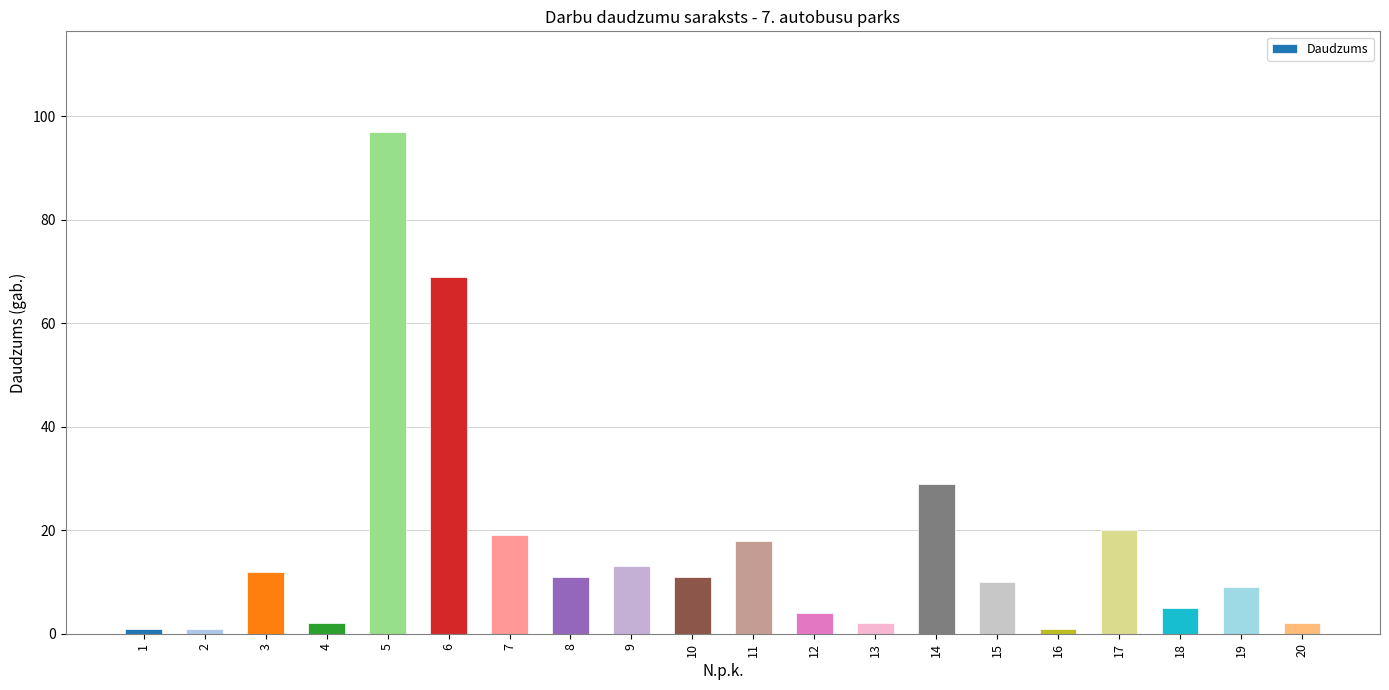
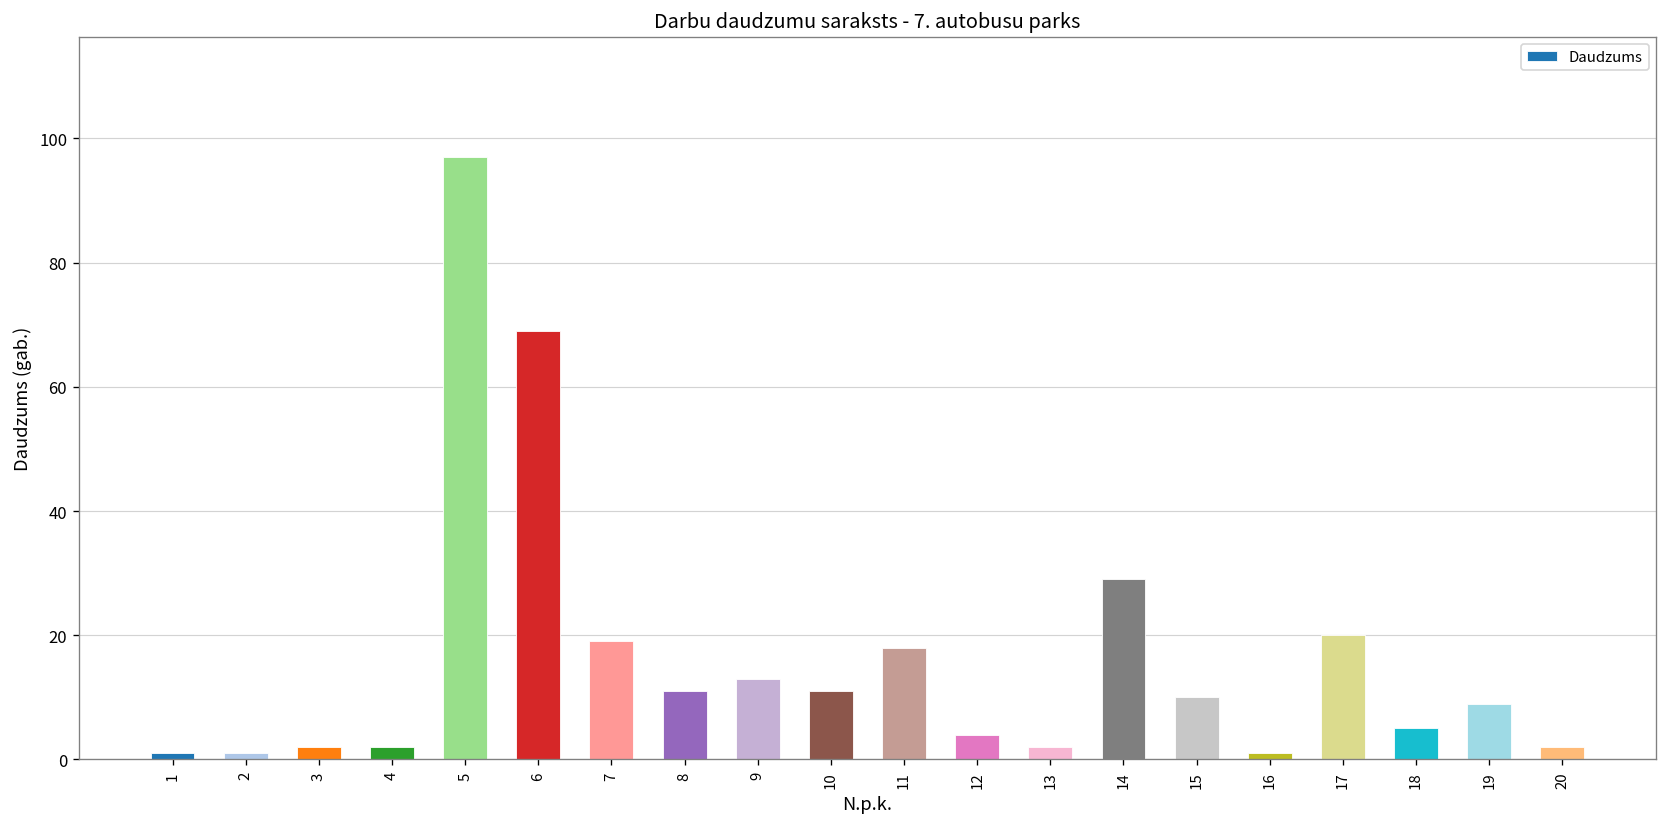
3: 12 -> 2
